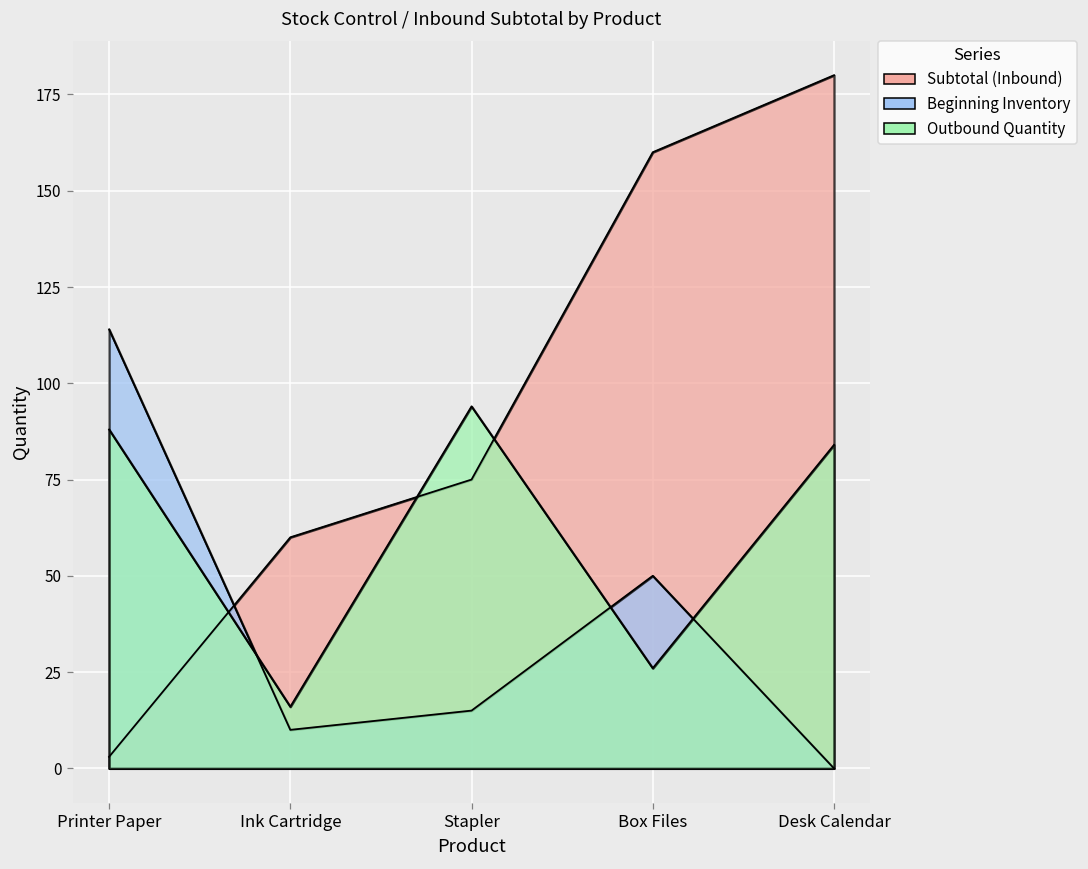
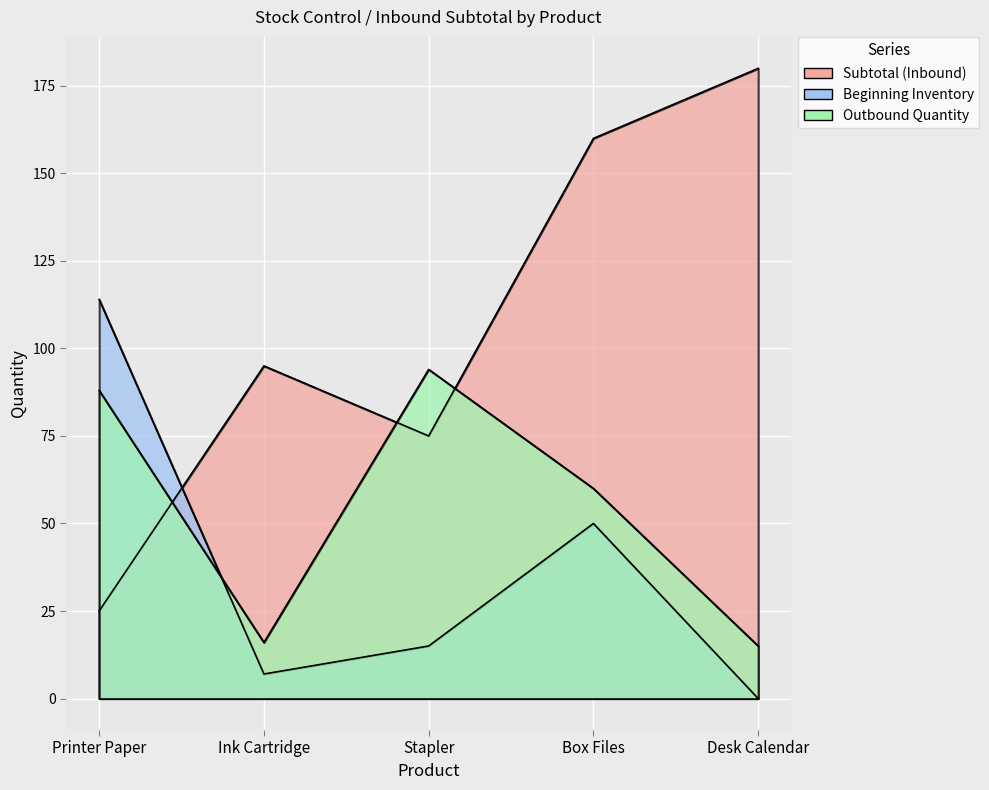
Subtotal (Inbound), Printer Paper: 3 -> 25
Subtotal (Inbound), Ink Cartridge: 60 -> 95
Beginning Inventory, Ink Cartridge: 10 -> 7
Outbound Quantity, Box Files: 26 -> 60
Outbound Quantity, Desk Calendar: 84 -> 15
